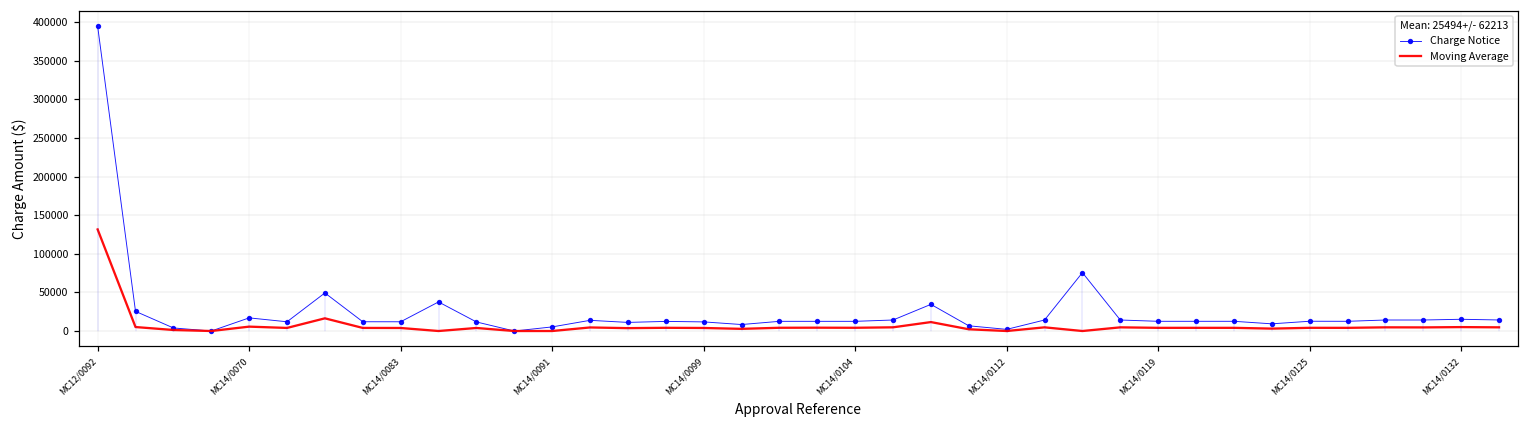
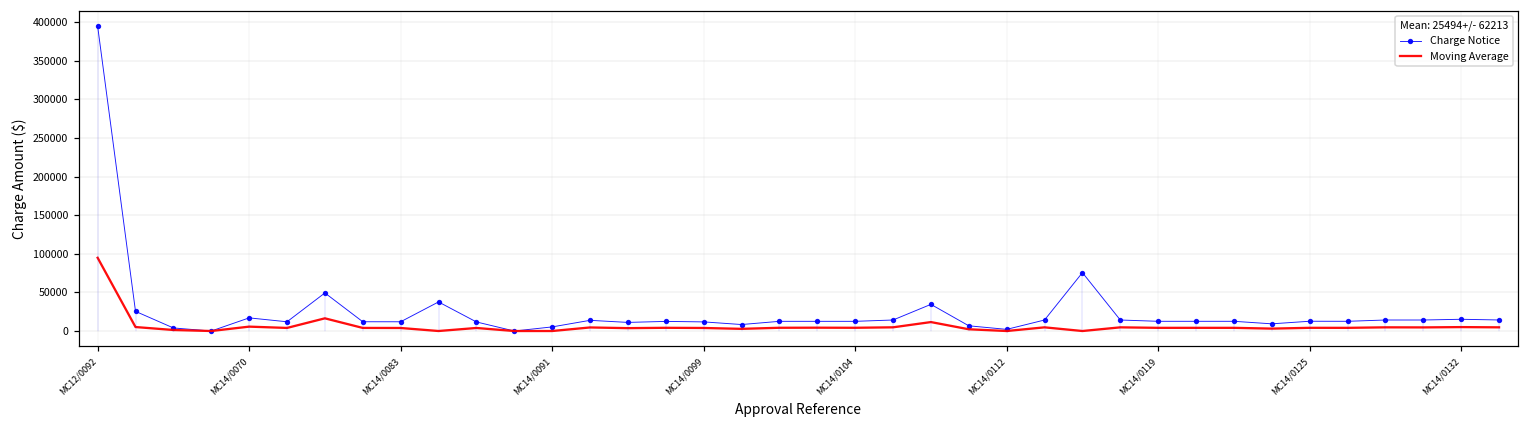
Moving Average, MC12/0092: 130000 -> 90000
